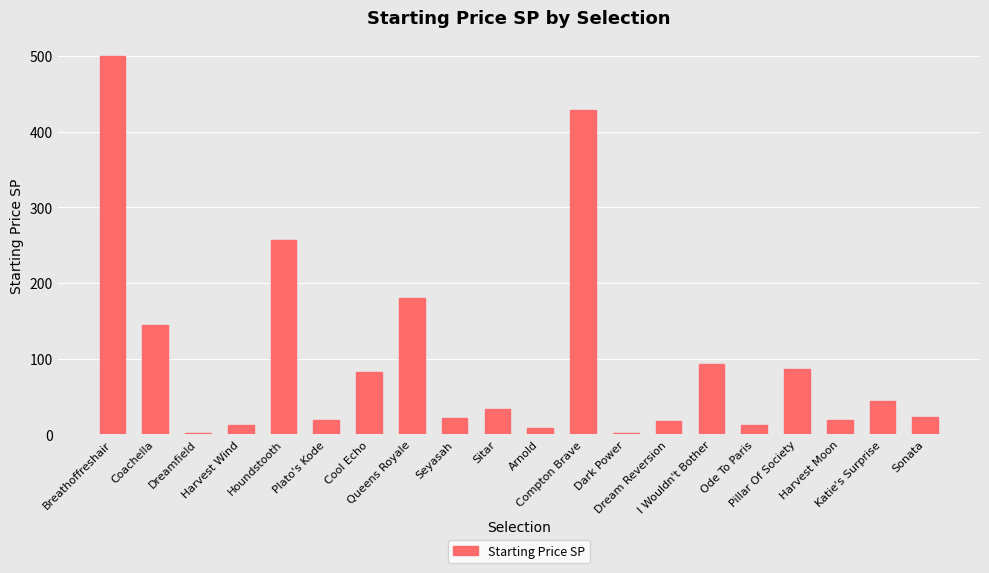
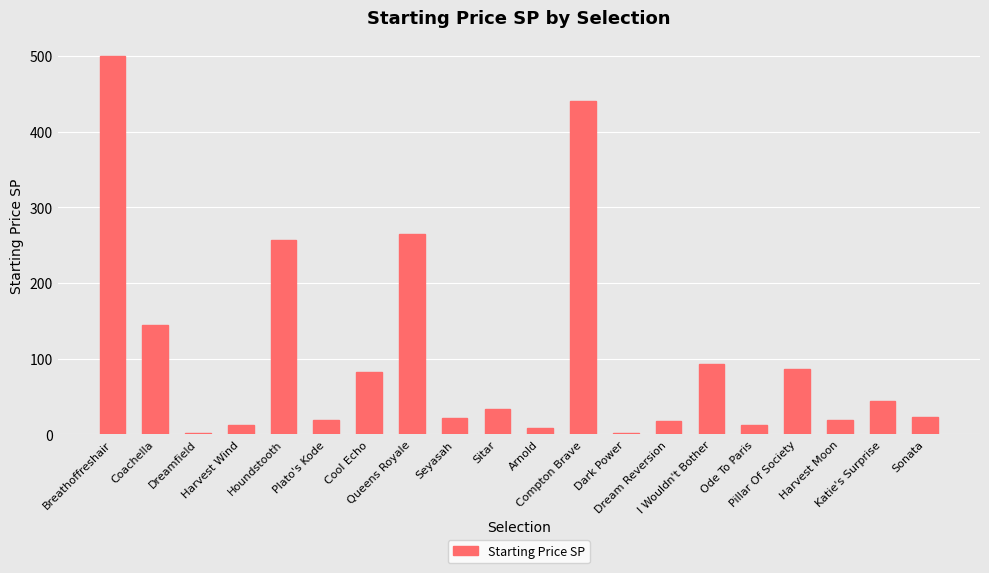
Queens Royale: 180 -> 260
Compton Brave: 430 -> 440
